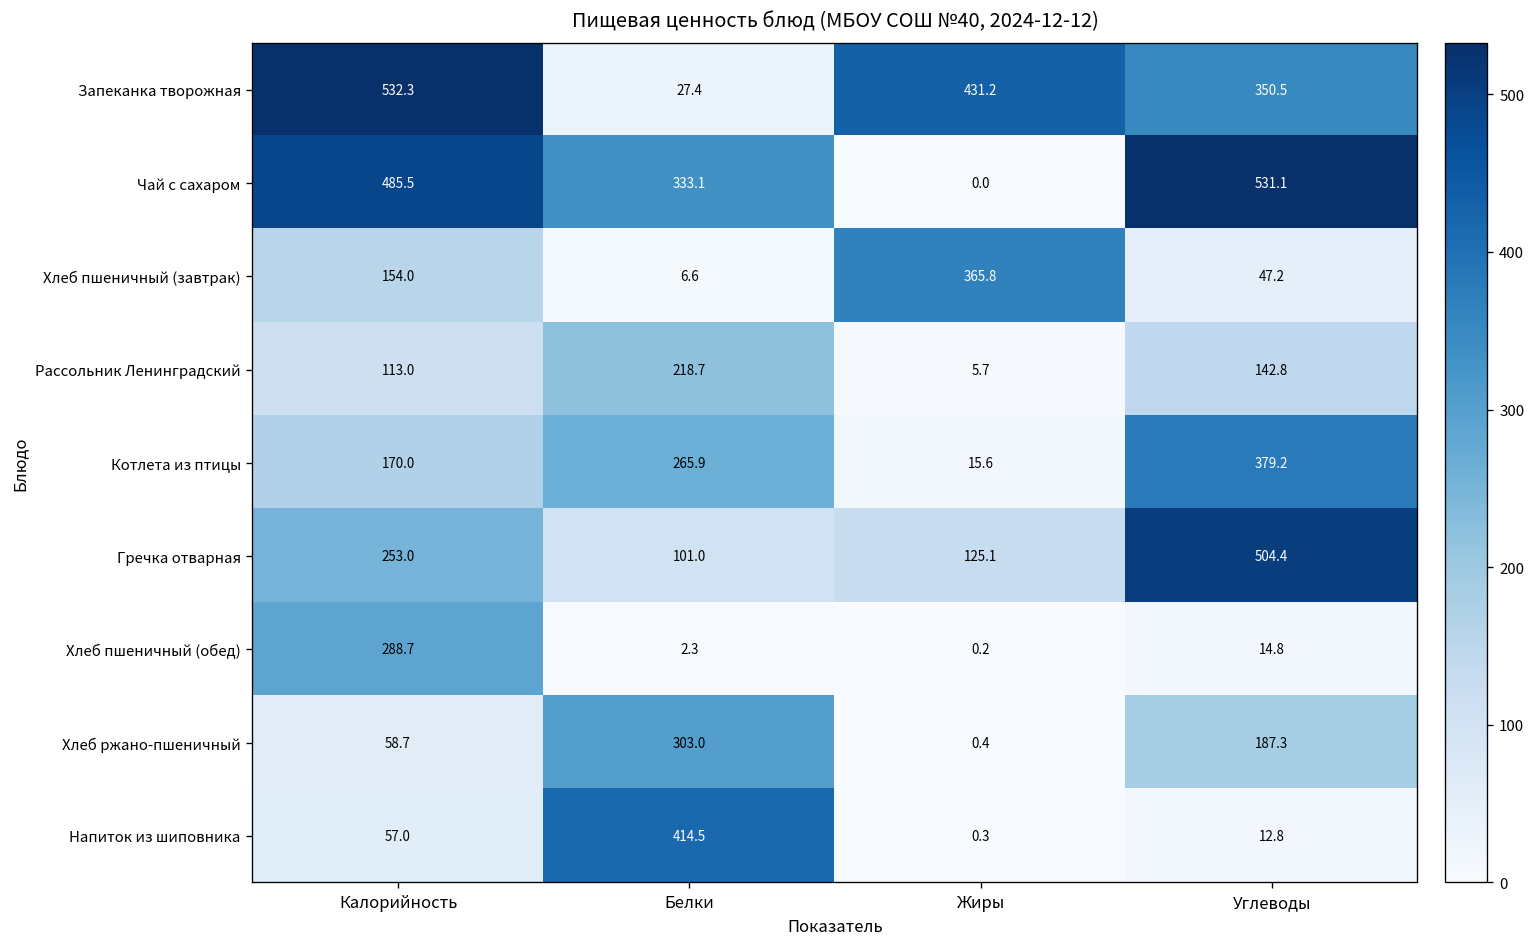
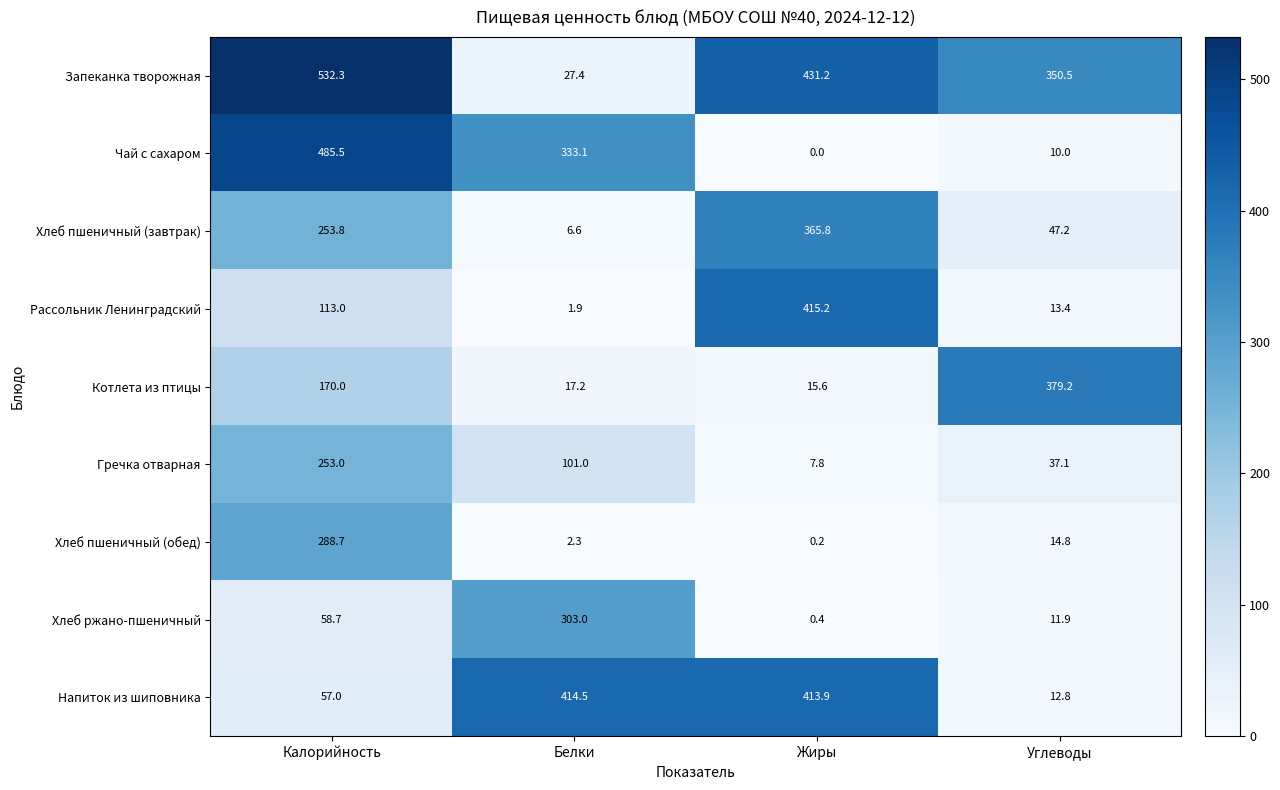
Чай с сахаром, Углеводы: 531.1 -> 10.0
Хлеб пшеничный (завтрак), Калорийность: 154.0 -> 253.8
Рассольник Ленинградский, Белки: 218.7 -> 1.9
Рассольник Ленинградский, Жиры: 5.7 -> 415.2
Рассольник Ленинградский, Углеводы: 142.8 -> 13.4
Котлета из птицы, Белки: 265.9 -> 17.2
Гречка отварная, Жиры: 125.1 -> 7.8
Гречка отварная, Углеводы: 504.4 -> 37.1
Хлеб ржано-пшеничный, Углеводы: 187.3 -> 11.9
Напиток из шиповника, Жиры: 0.3 -> 413.9
